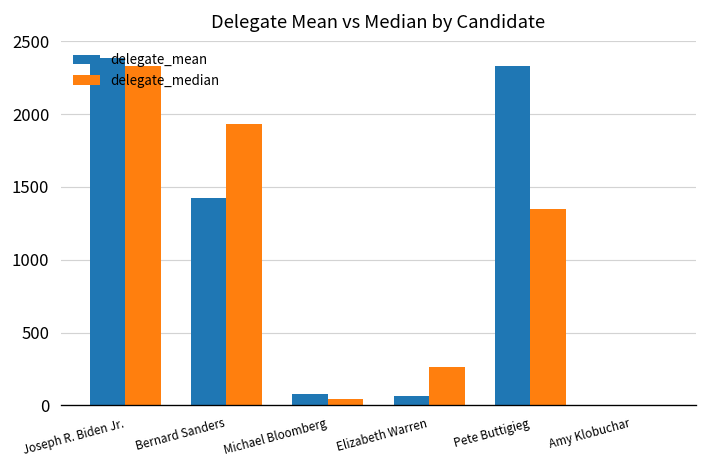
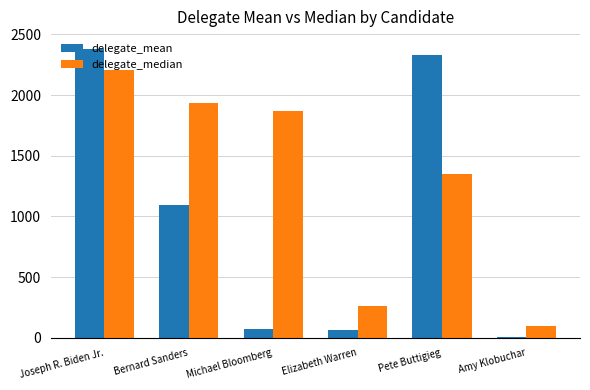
delegate_median, Joseph R. Biden Jr.: 2330 -> 2200
delegate_mean, Bernard Sanders: 1420 -> 1090
delegate_median, Michael Bloomberg: 50 -> 1870
delegate_median, Amy Klobuchar: 10 -> 100
